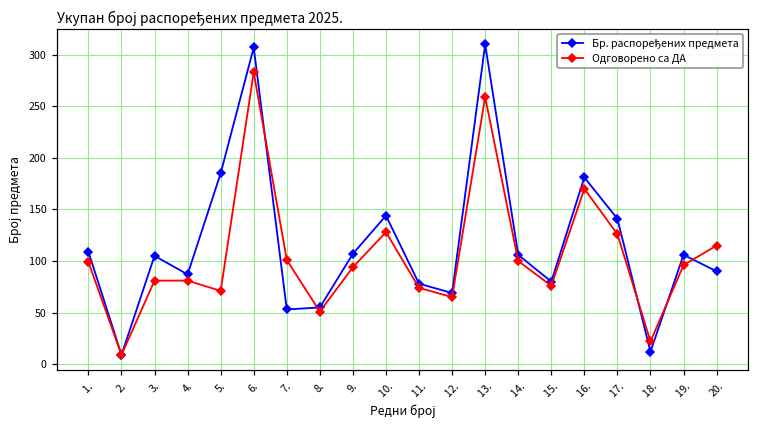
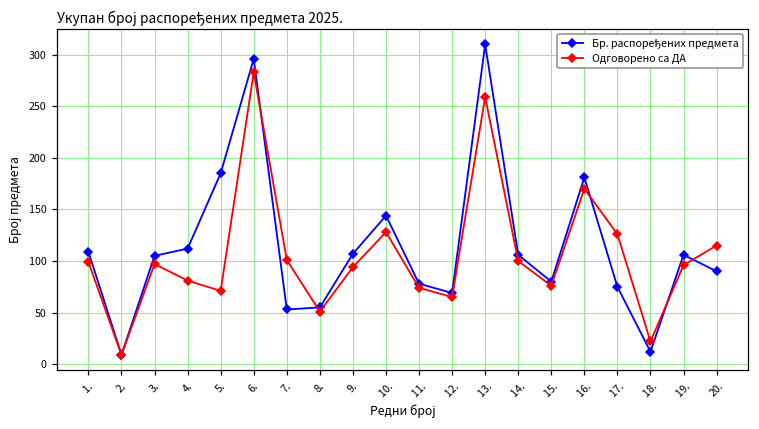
Одговорено са ДА, 3.: 80 -> 100
Бр. распоређених предмета, 4.: 90 -> 110
Бр. распоређених предмета, 6.: 310 -> 300
Бр. распоређених предмета, 17.: 140 -> 80
